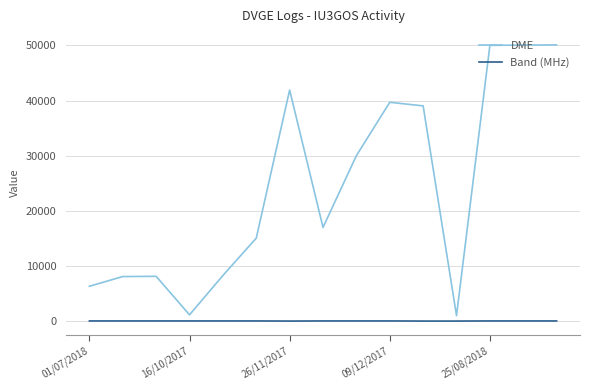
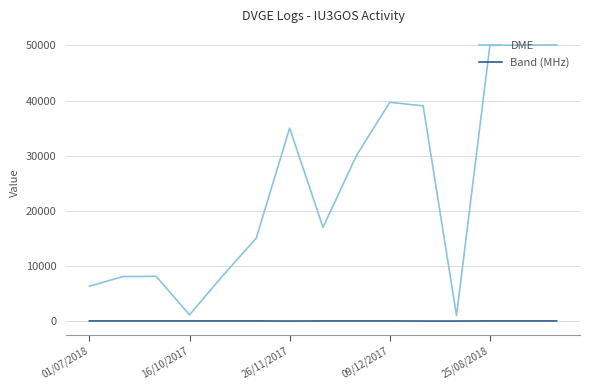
DME, 26/11/2017: 42000 -> 35000
